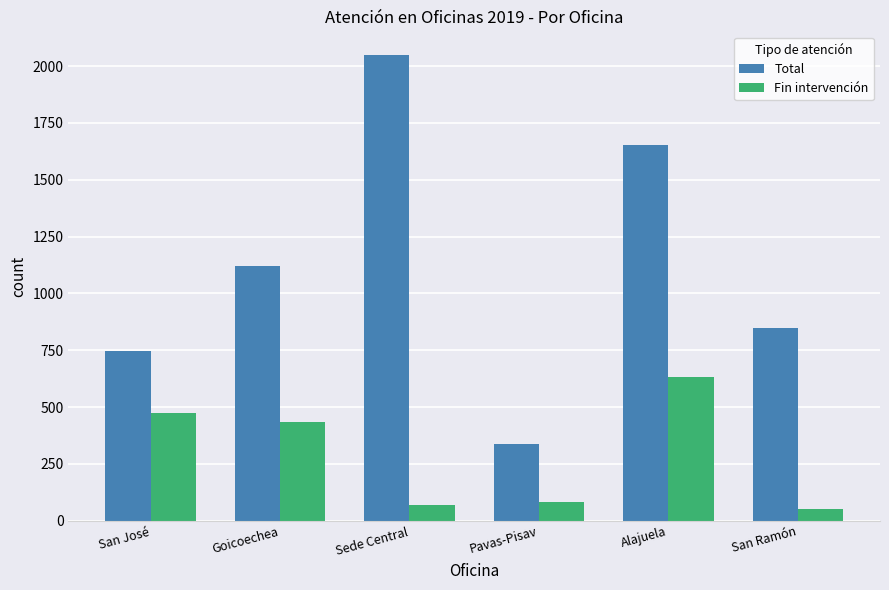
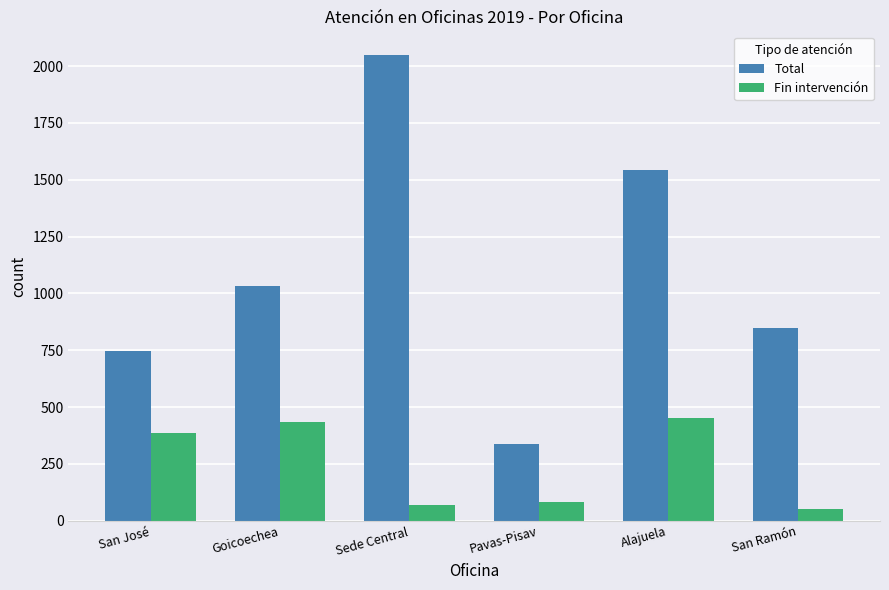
Fin intervención, San José: 470 -> 380
Total, Goicoechea: 1120 -> 1030
Total, Alajuela: 1650 -> 1540
Fin intervención, Alajuela: 630 -> 450
